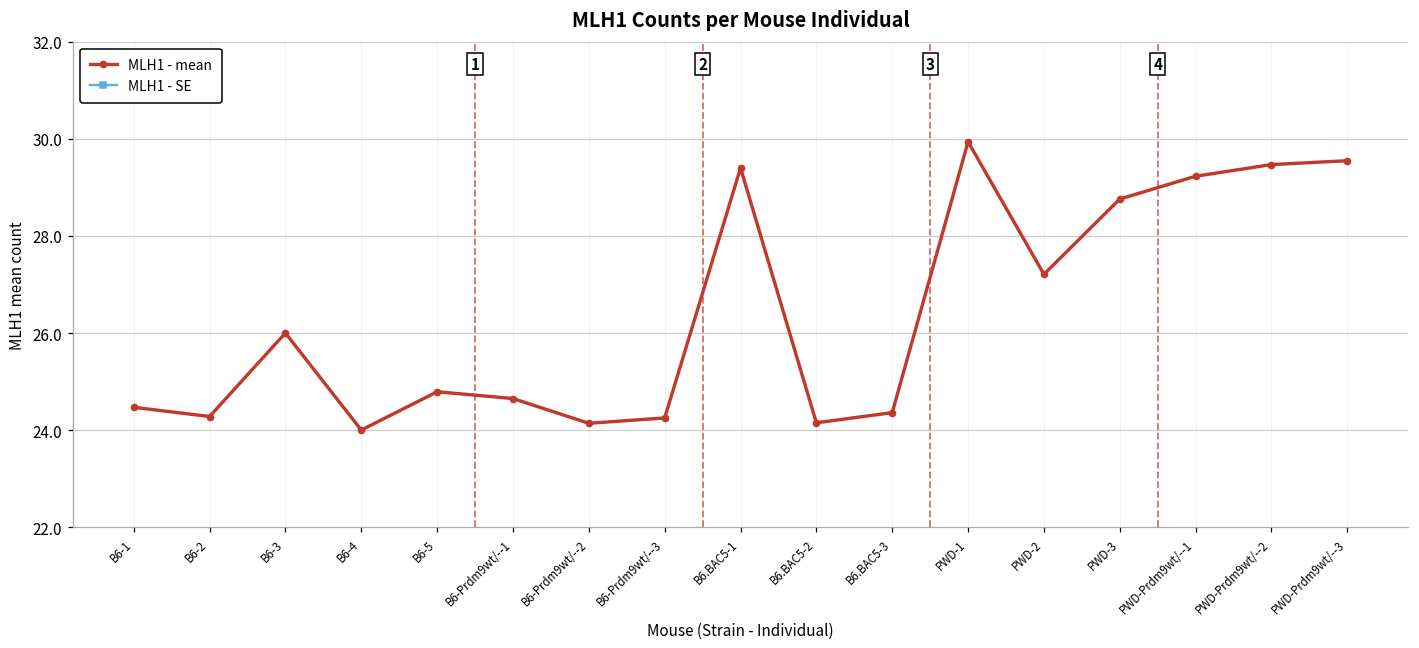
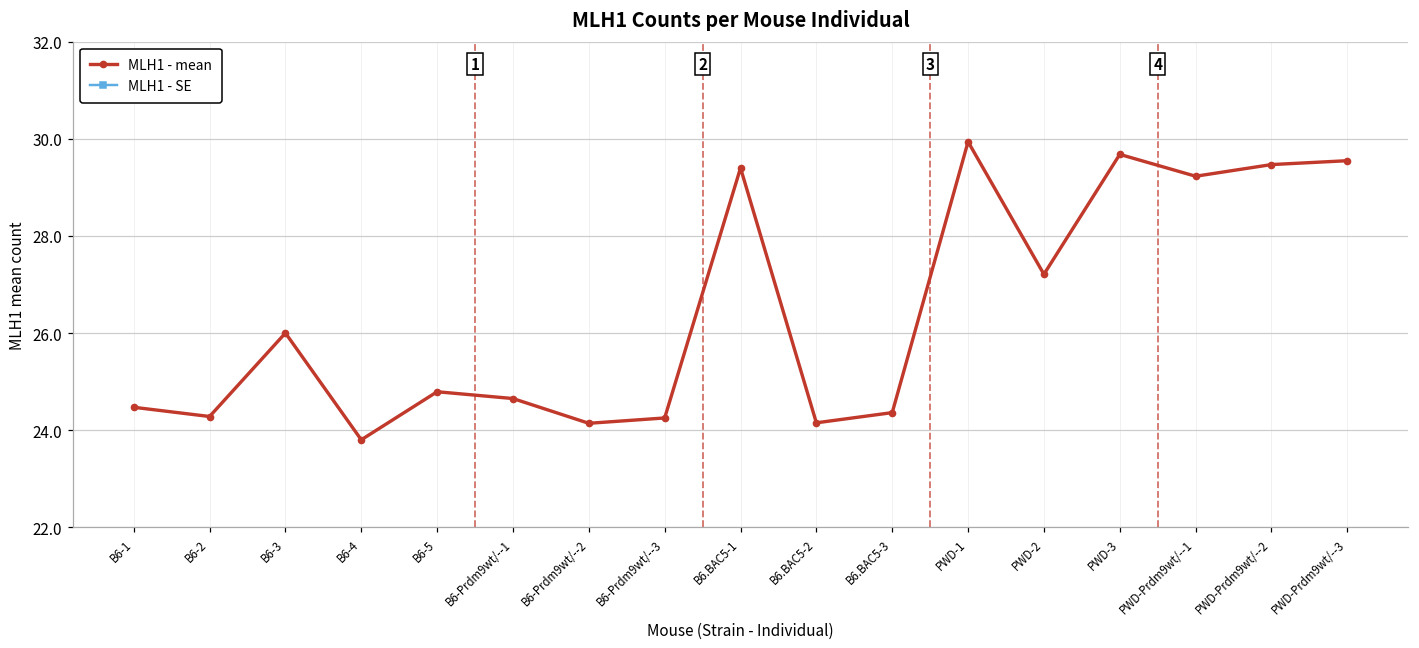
MLH1 - mean, B6-4: 24.0 -> 23.8
MLH1 - mean, PWD-3: 28.8 -> 29.7
